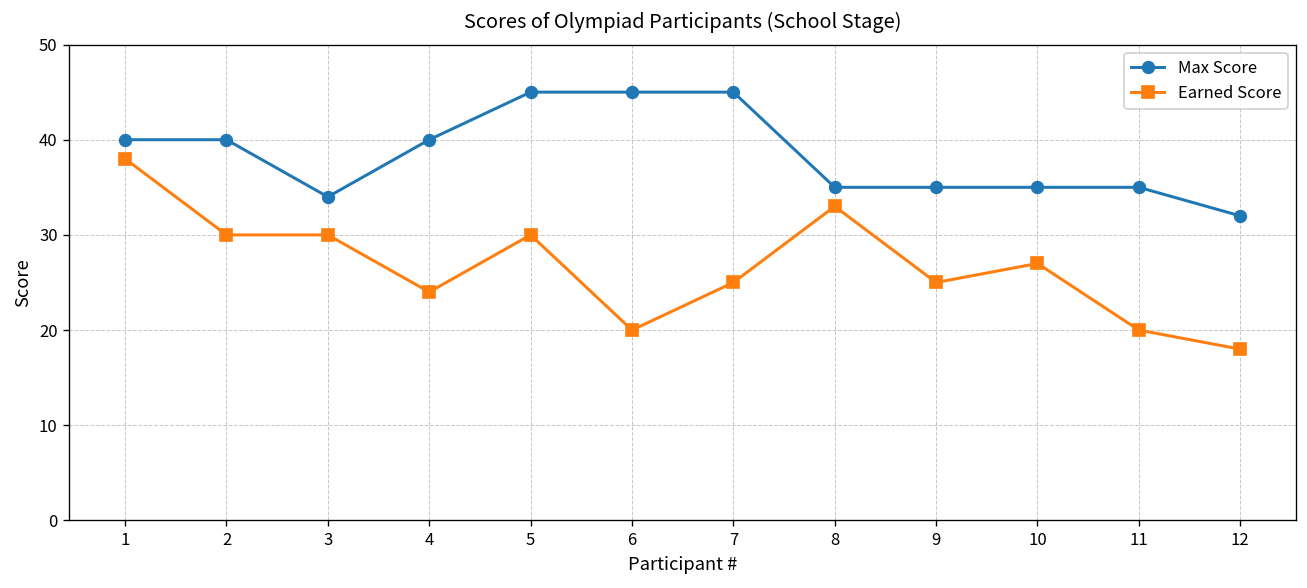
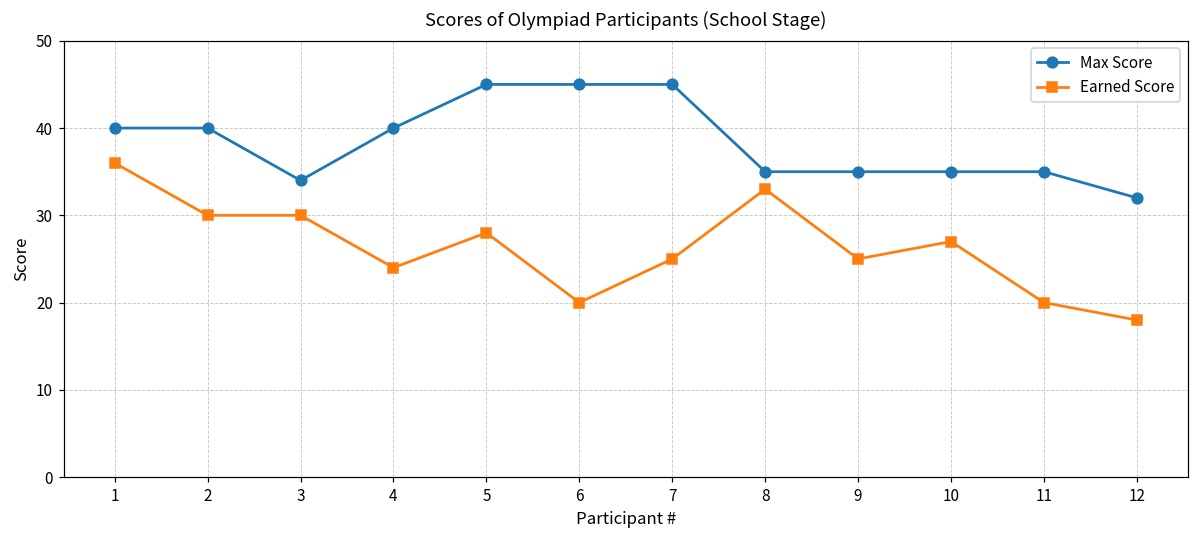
Earned Score, 1: 38 -> 36
Earned Score, 5: 30 -> 28
